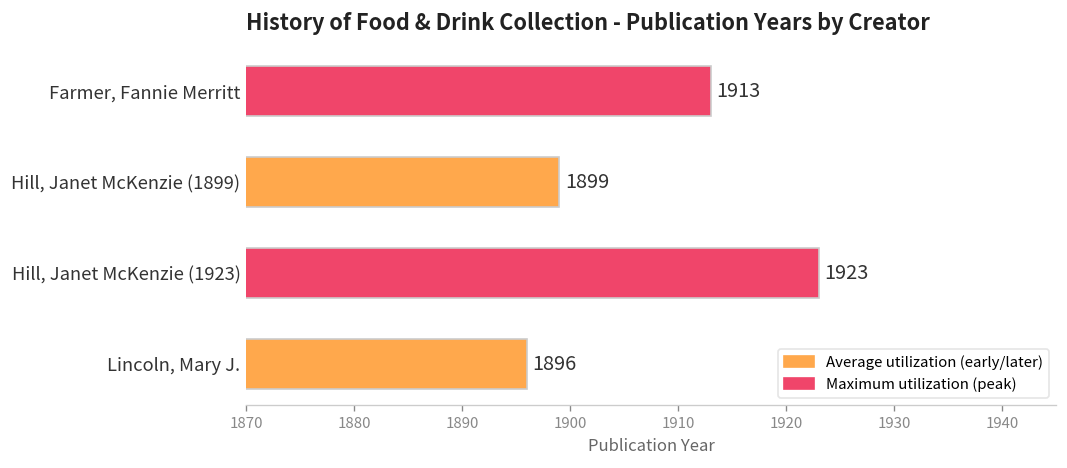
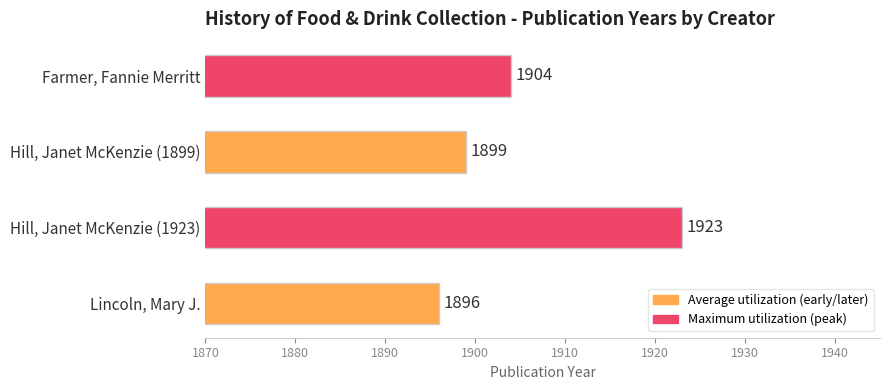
Farmer, Fannie Merritt: 1913 -> 1904
